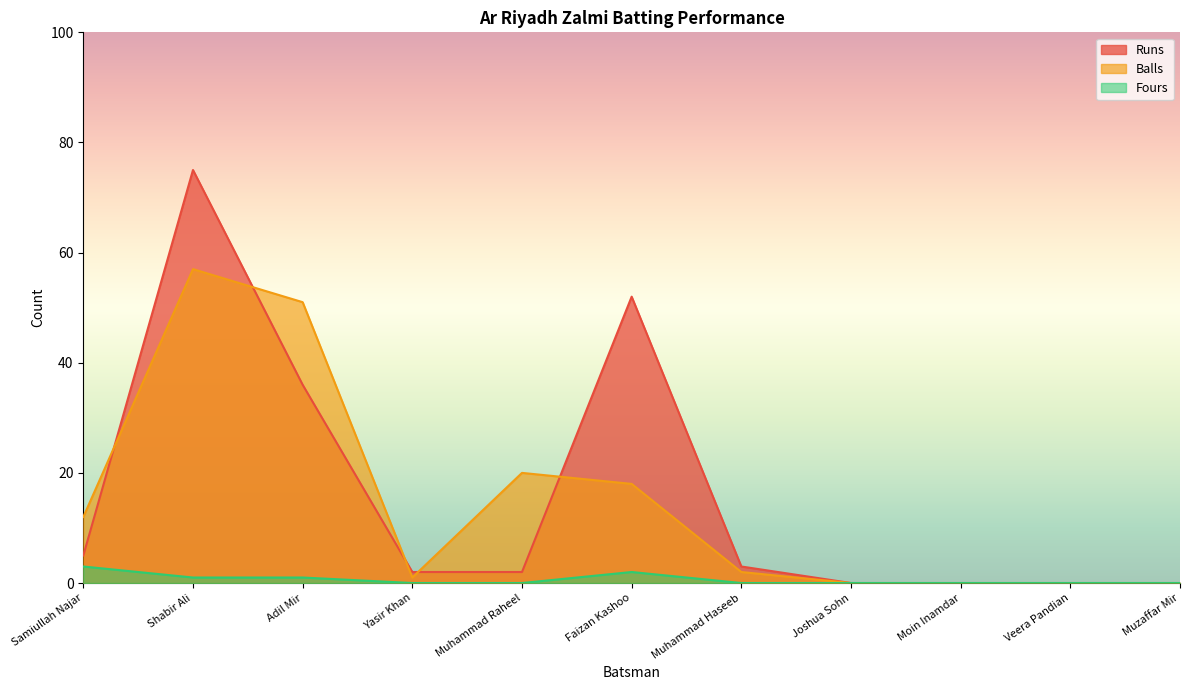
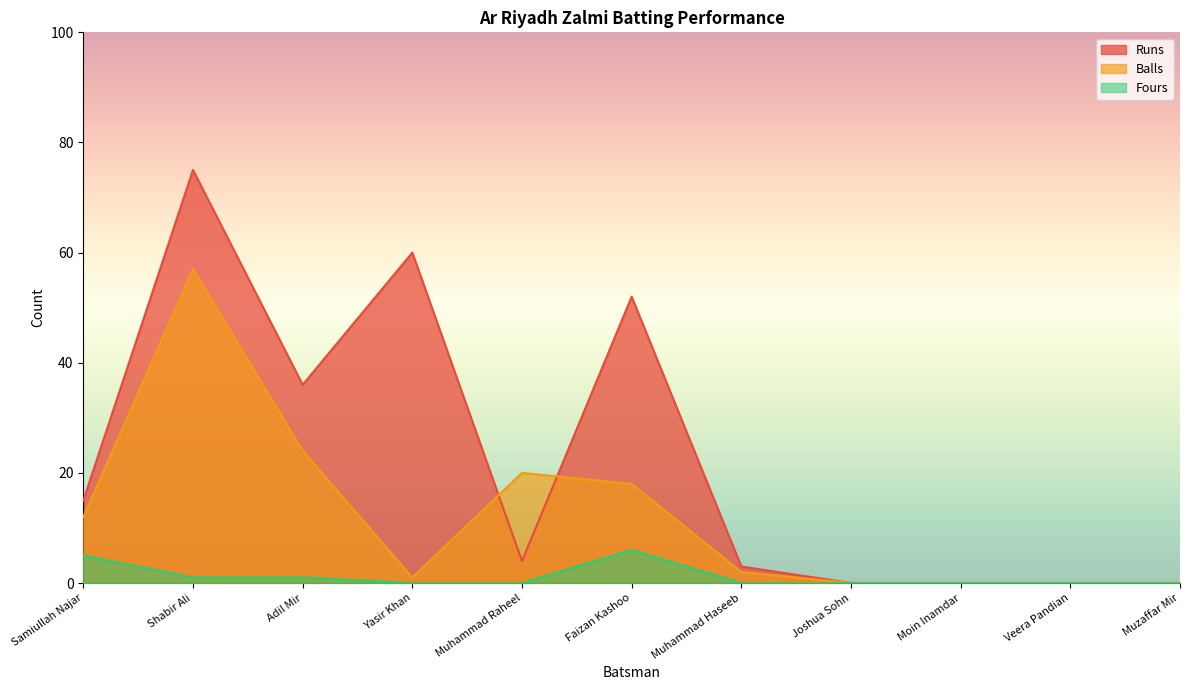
Runs, Samiullah Najar: 5 -> 15
Fours, Samiullah Najar: 3 -> 5
Balls, Adil Mir: 51 -> 24
Runs, Yasir Khan: 2 -> 60
Runs, Muhammad Raheel: 2 -> 4
Fours, Faizan Kashoo: 2 -> 6
